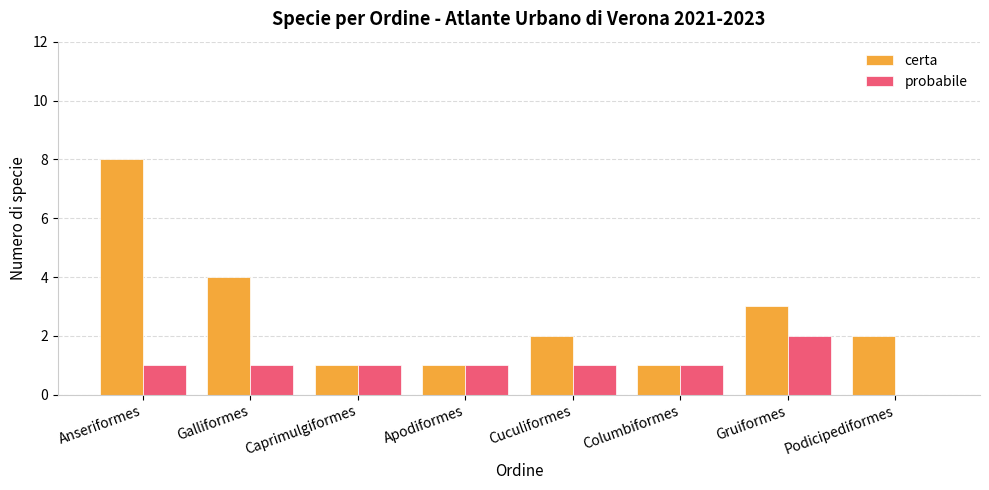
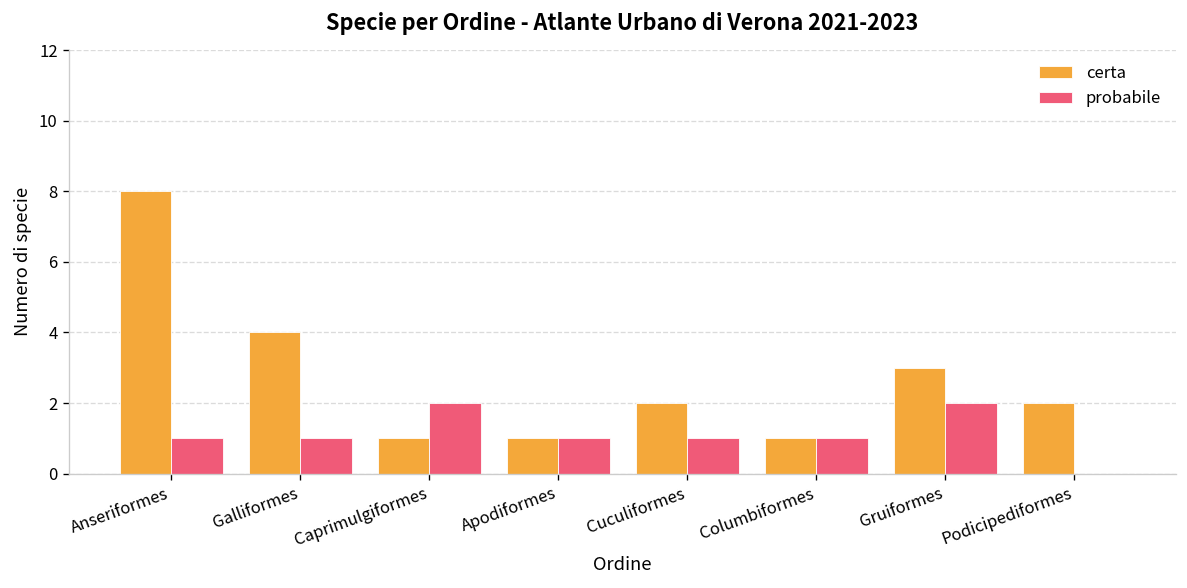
probabile, Caprimulgiformes: 1 -> 2
